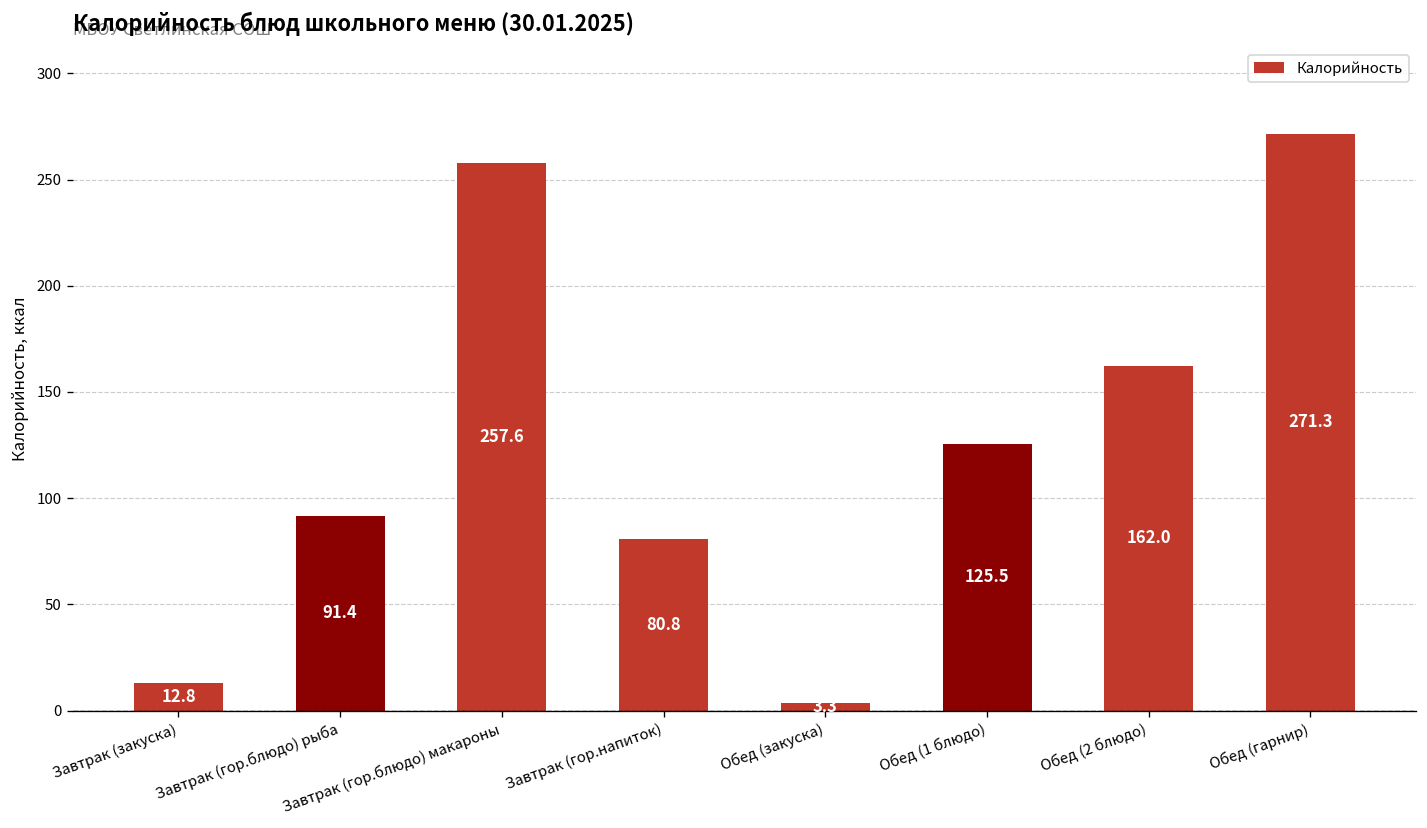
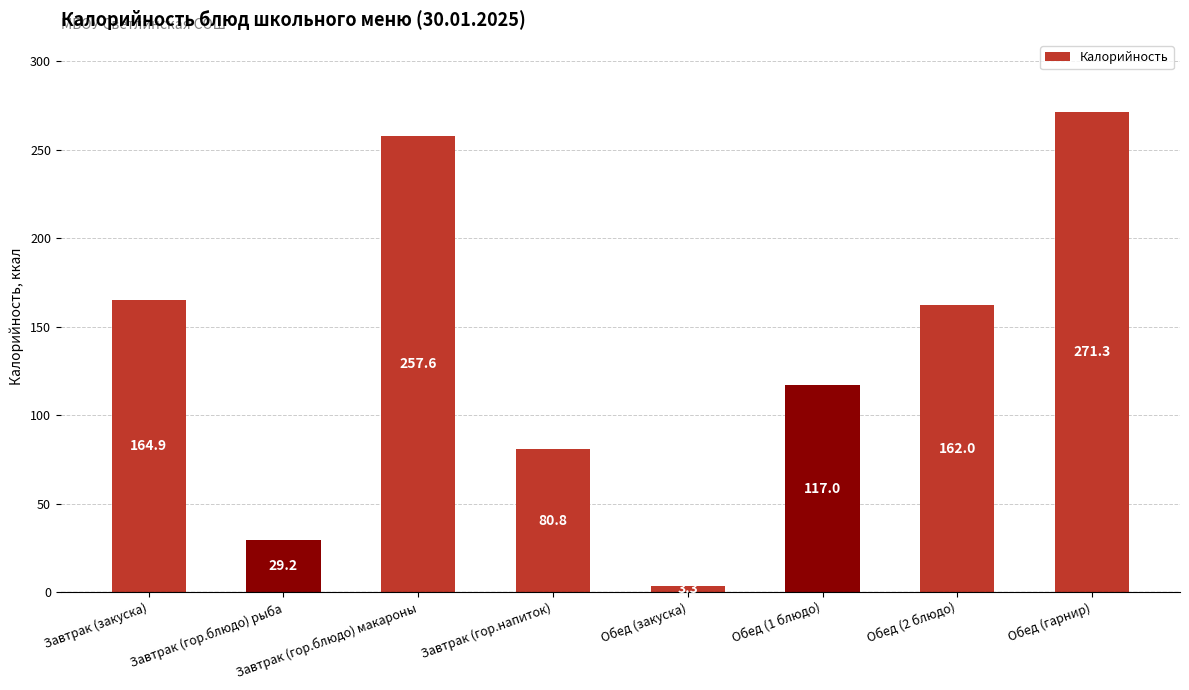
Завтрак (закуска): 12.8 -> 164.9
Завтрак (гор.блюдо) рыба: 91.4 -> 29.2
Обед (1 блюдо): 125.5 -> 117.0
